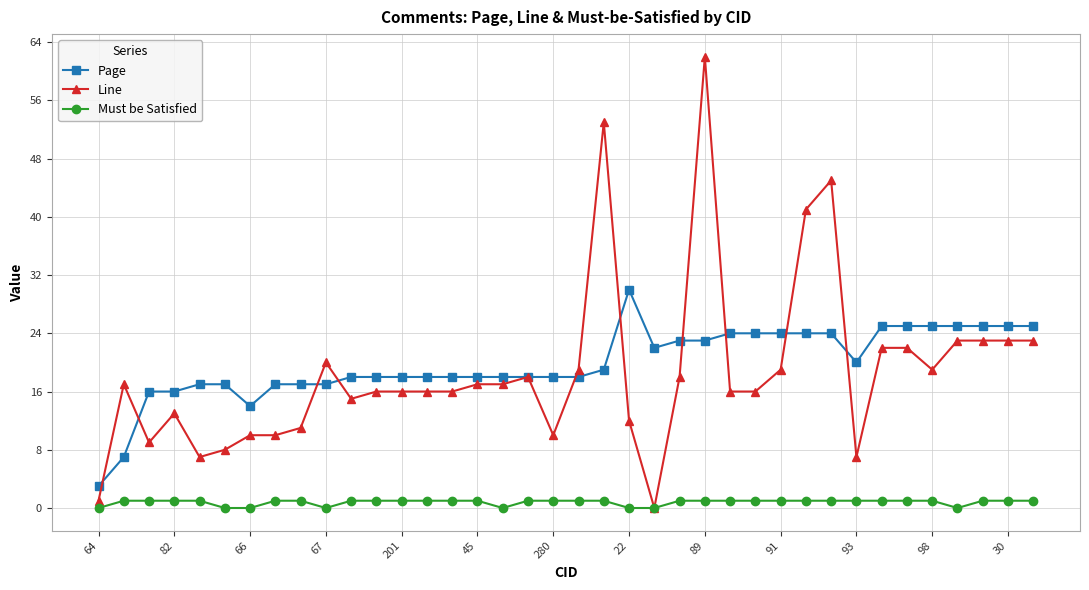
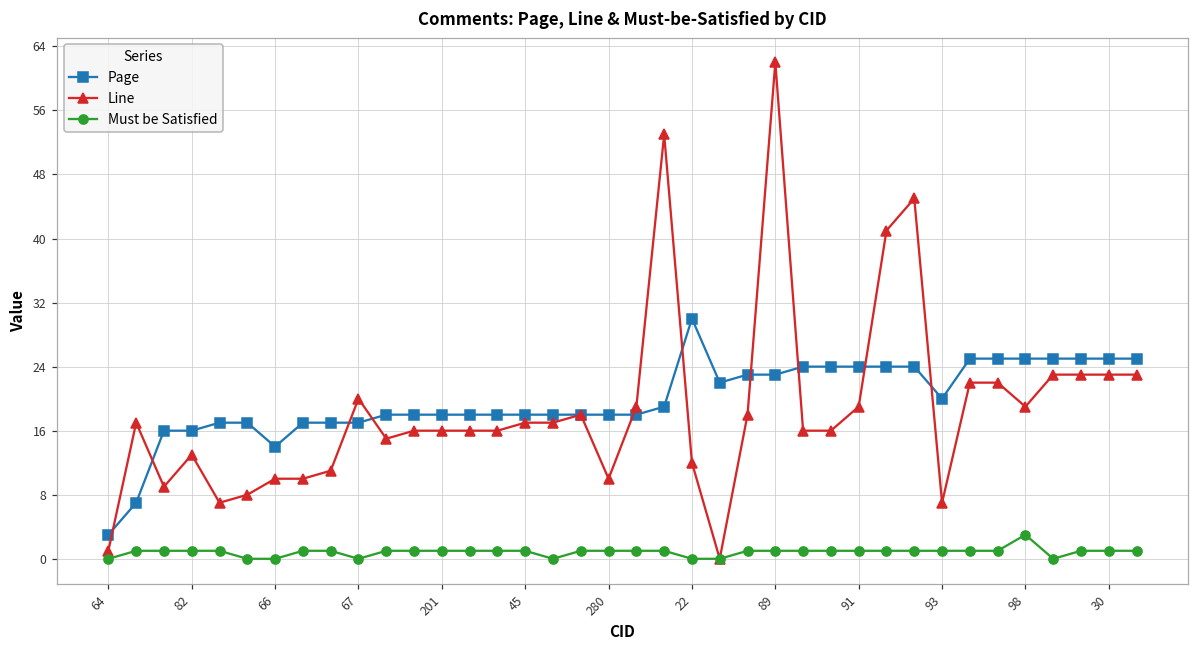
Must be Satisfied, 98: 1 -> 3
